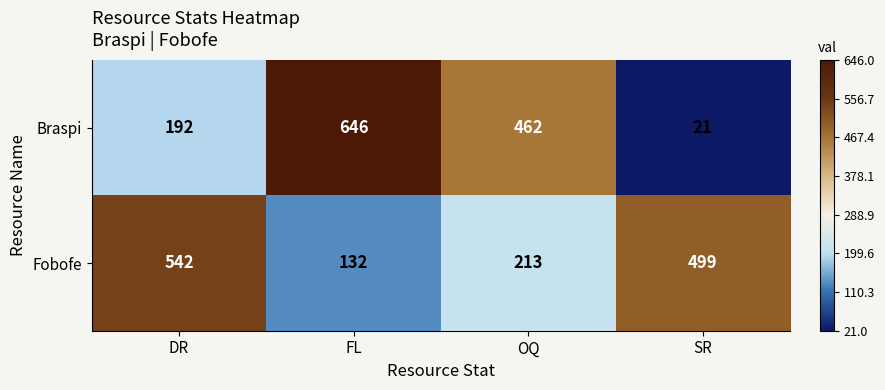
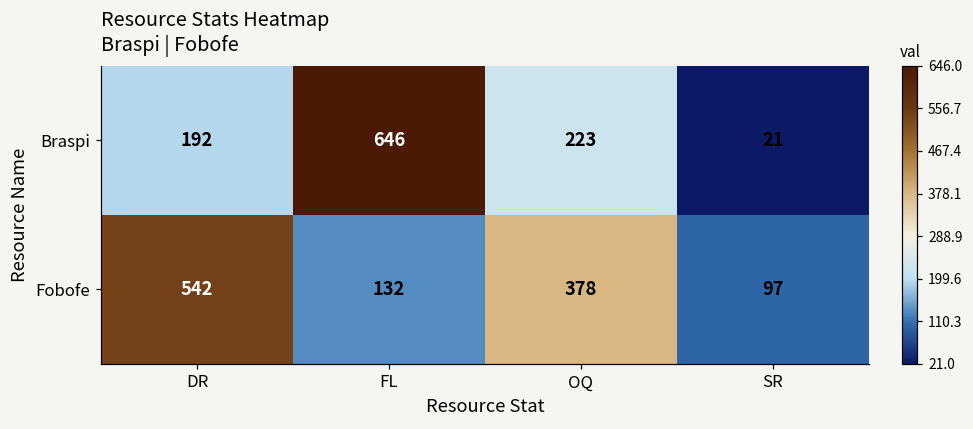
Braspi, OQ: 462 -> 223
Fobofe, OQ: 213 -> 378
Fobofe, SR: 499 -> 97
